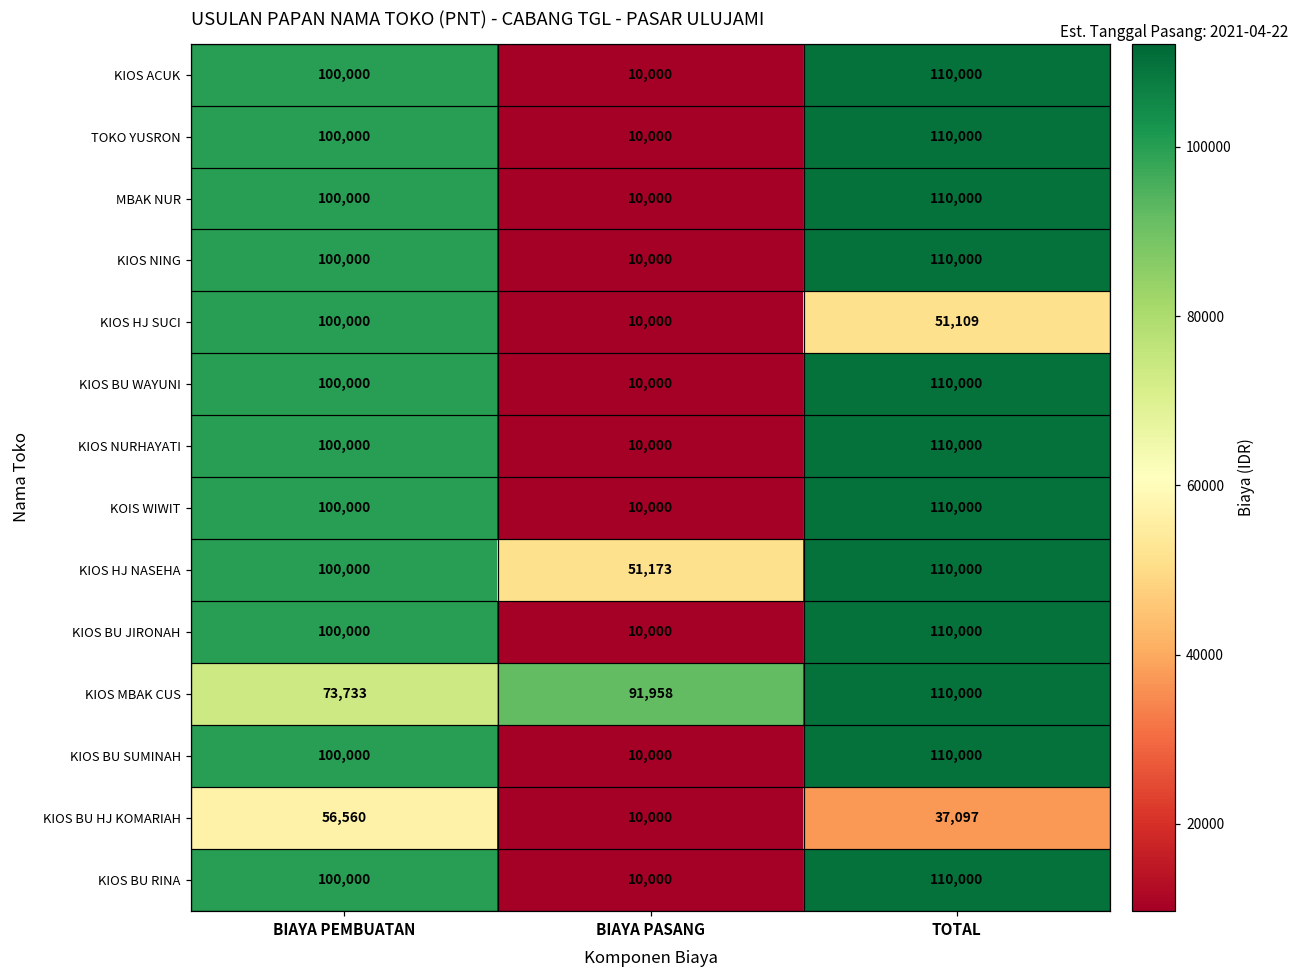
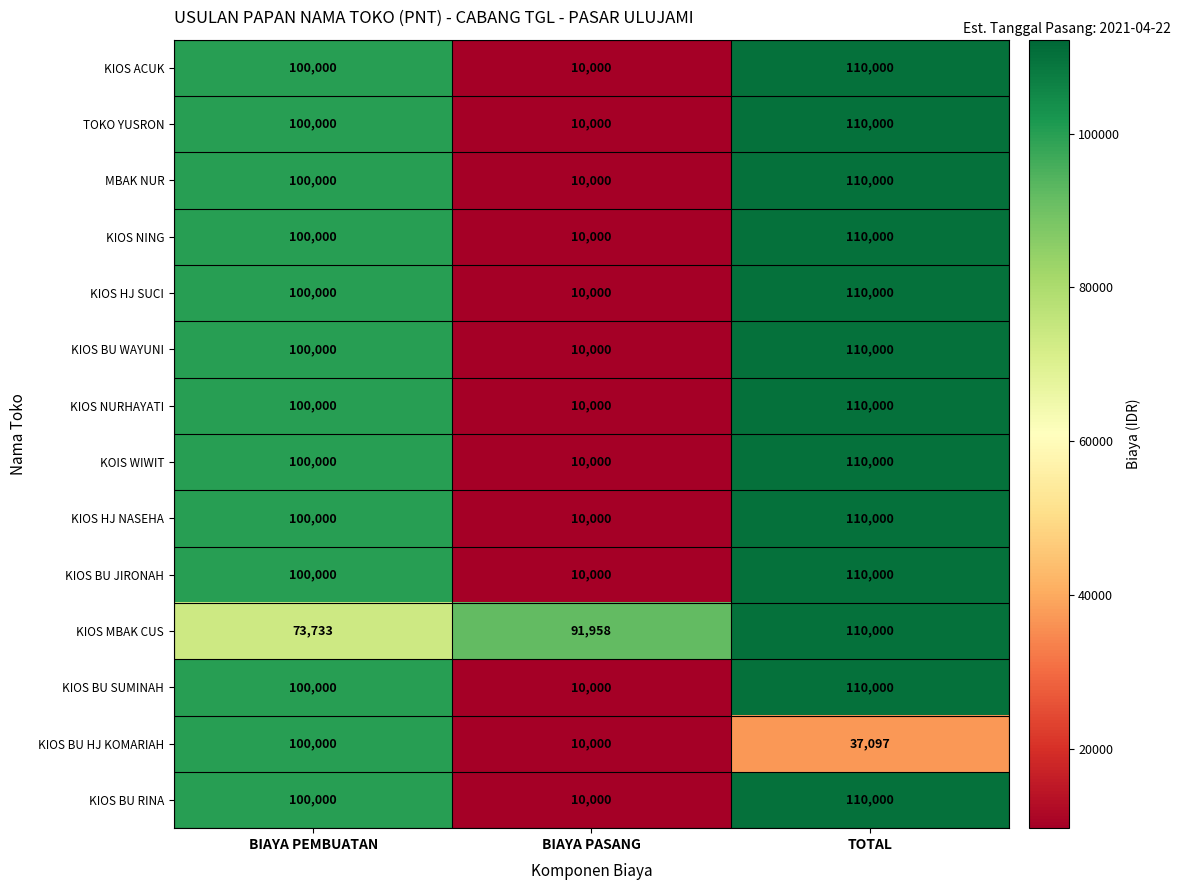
KIOS HJ SUCI, TOTAL: 51,109 -> 110,000
KIOS HJ NASEHA, BIAYA PASANG: 51,173 -> 10,000
KIOS BU HJ KOMARIAH, BIAYA PEMBUATAN: 56,560 -> 100,000
